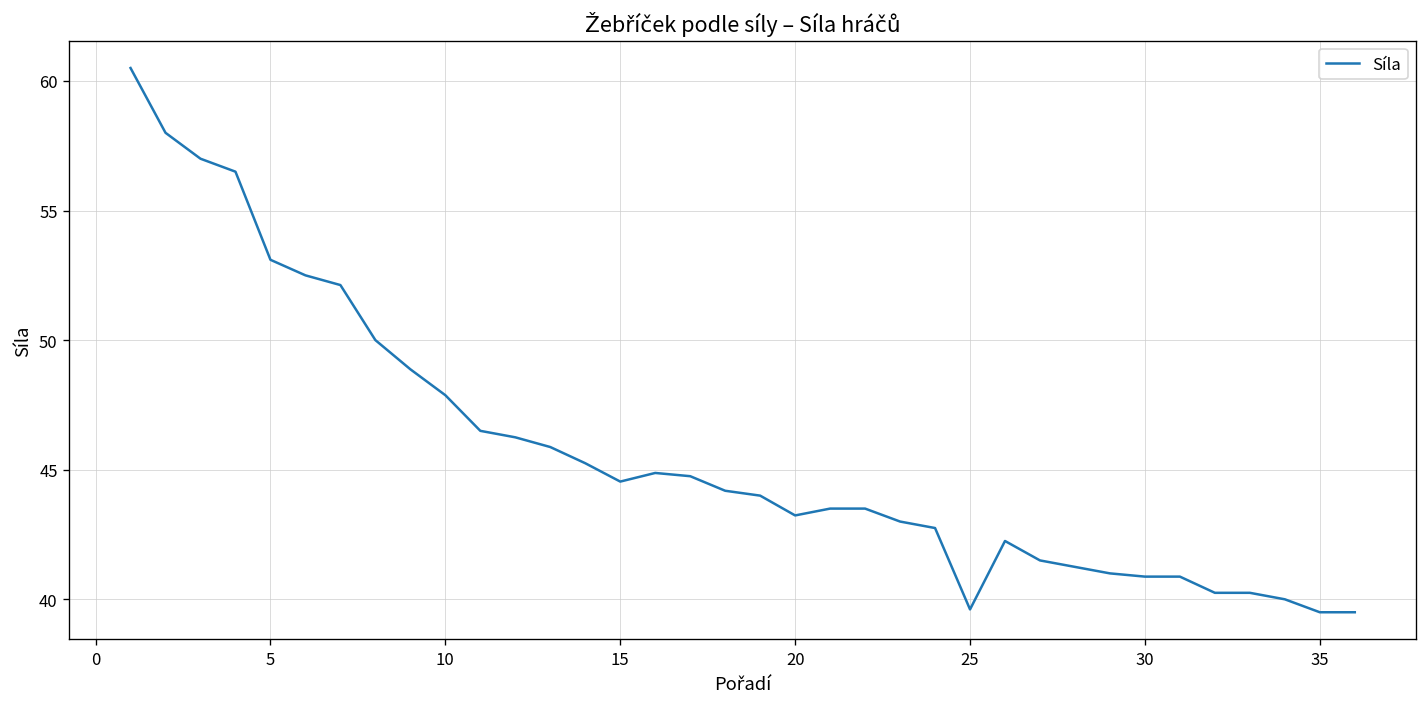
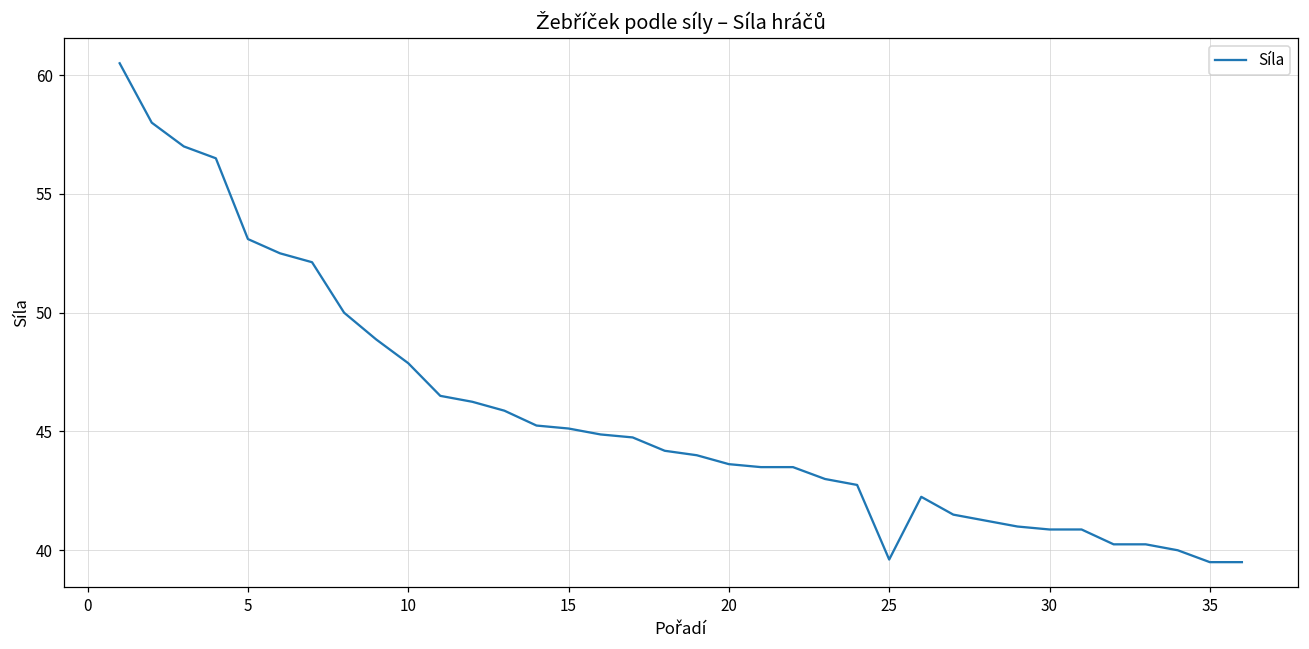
15: 44.5 -> 45.1
20: 43.2 -> 43.6
